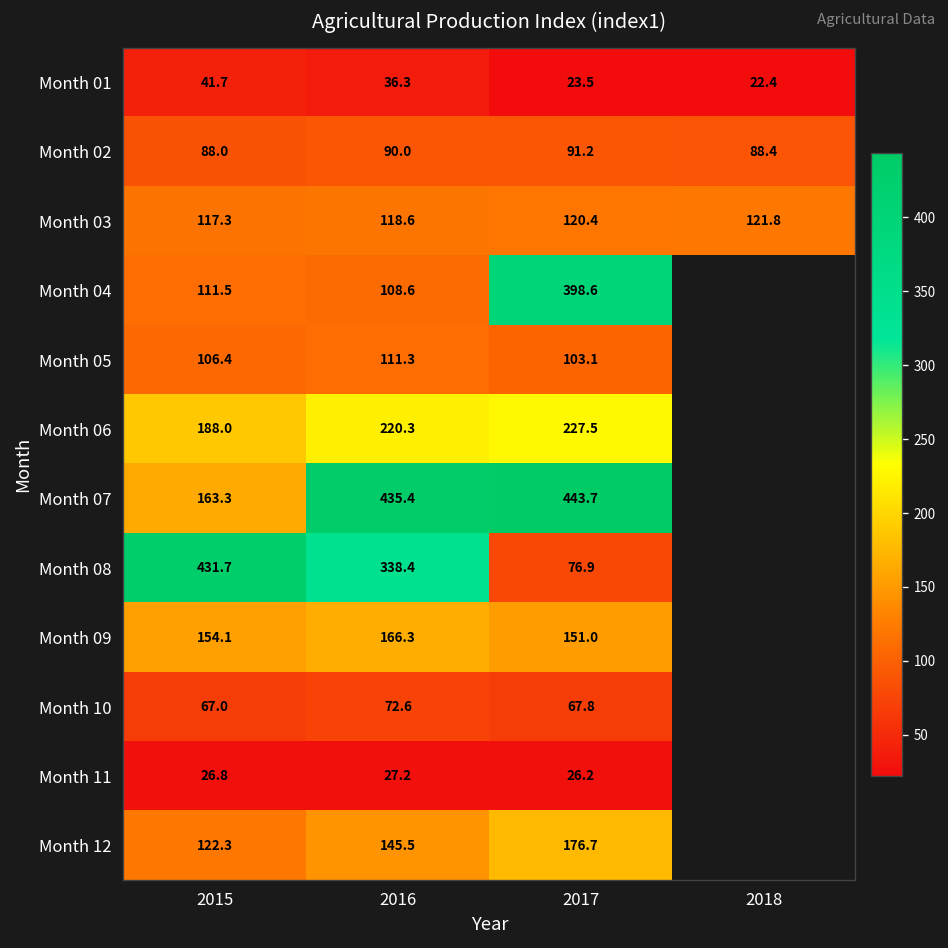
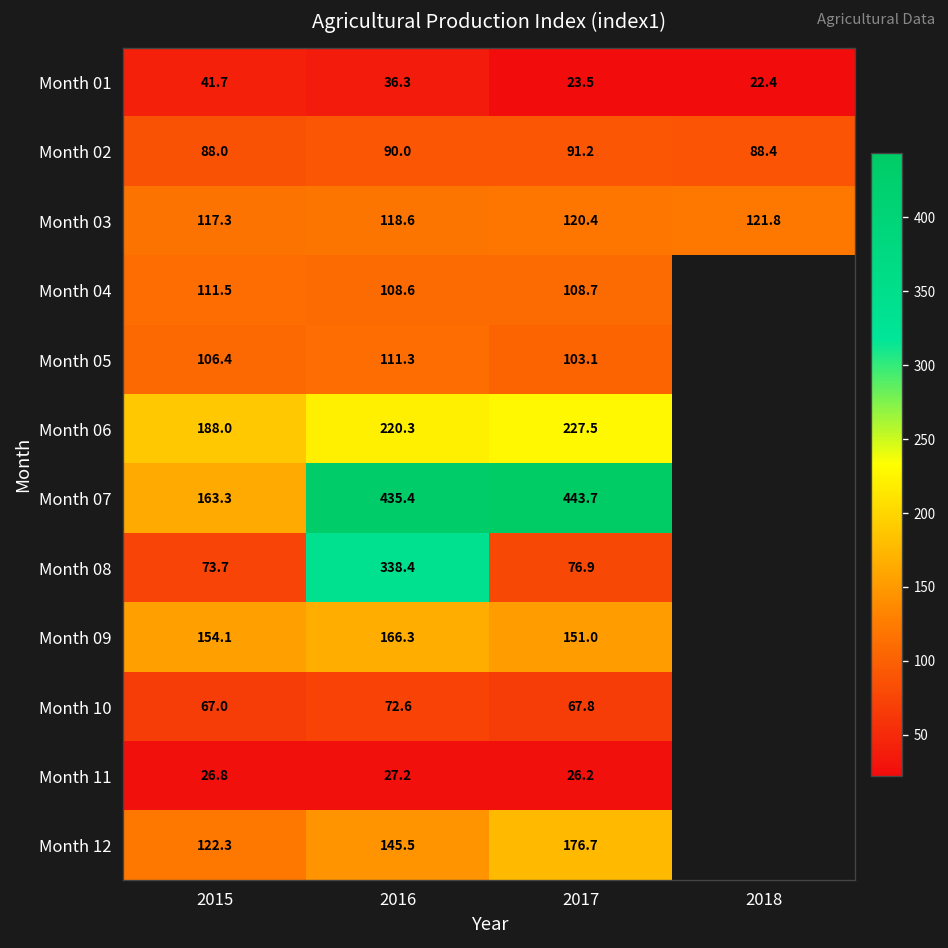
Month 04, 2017: 398.6 -> 108.7
Month 08, 2015: 431.7 -> 73.7
